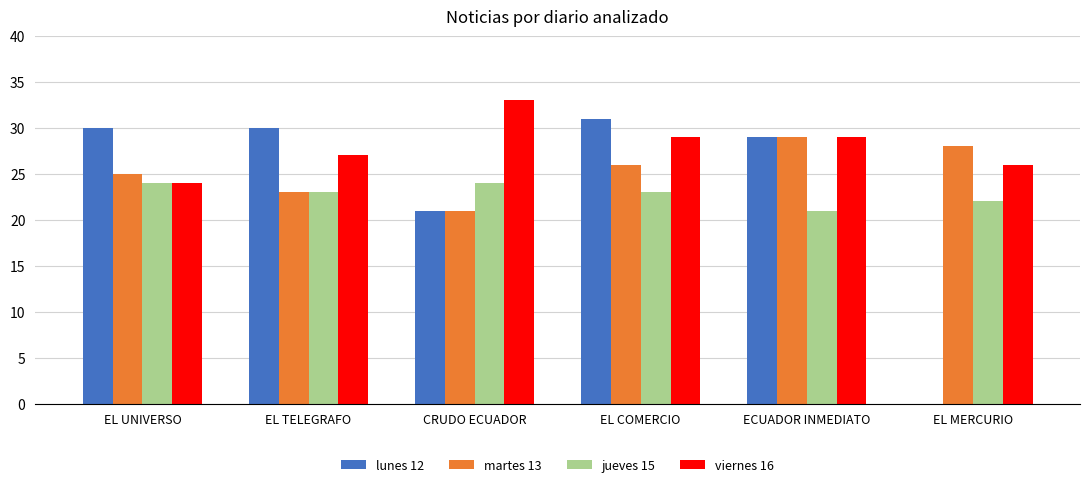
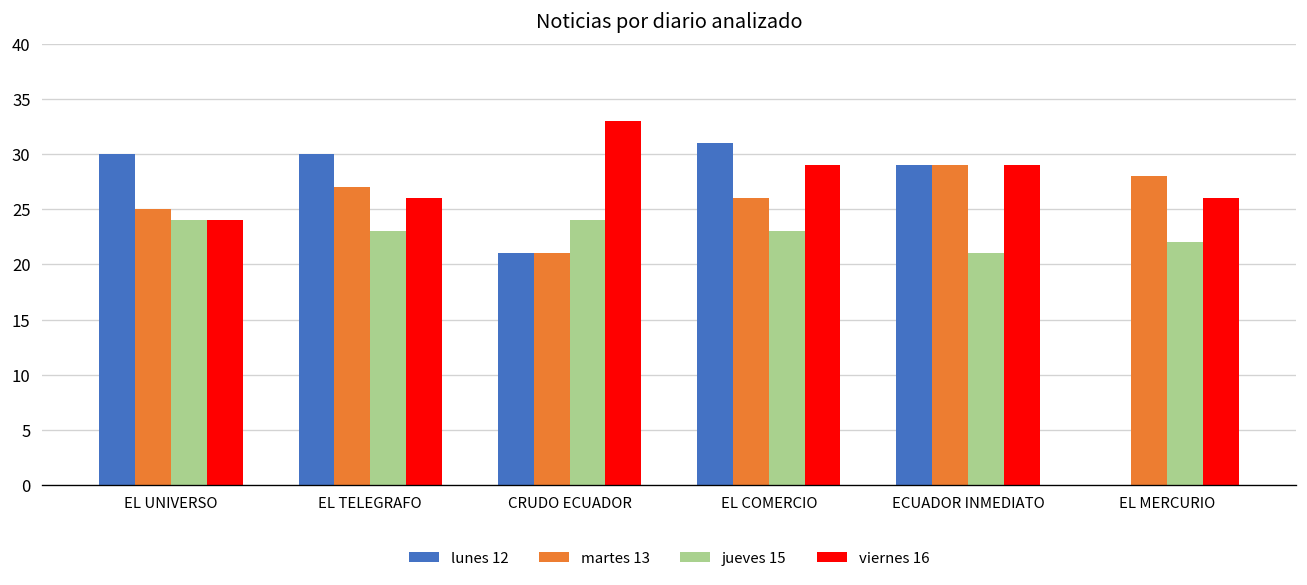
martes 13, EL TELEGRAFO: 23 -> 27
viernes 16, EL TELEGRAFO: 27 -> 26
